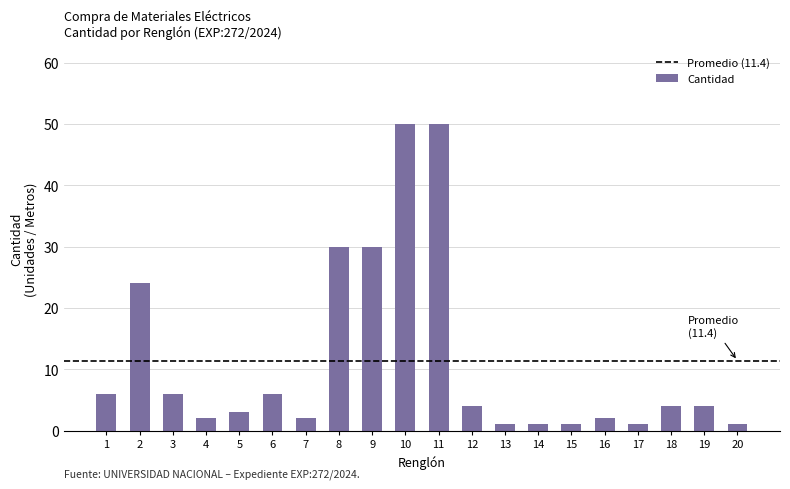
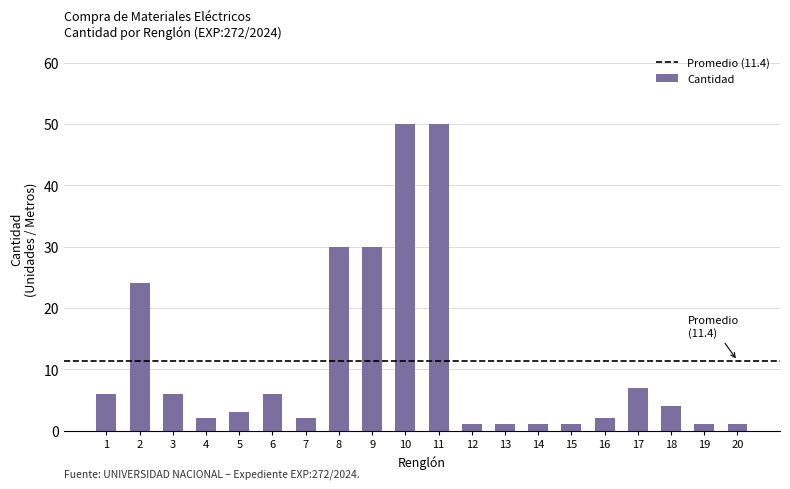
12: 4 -> 1
17: 1 -> 7
19: 4 -> 1
